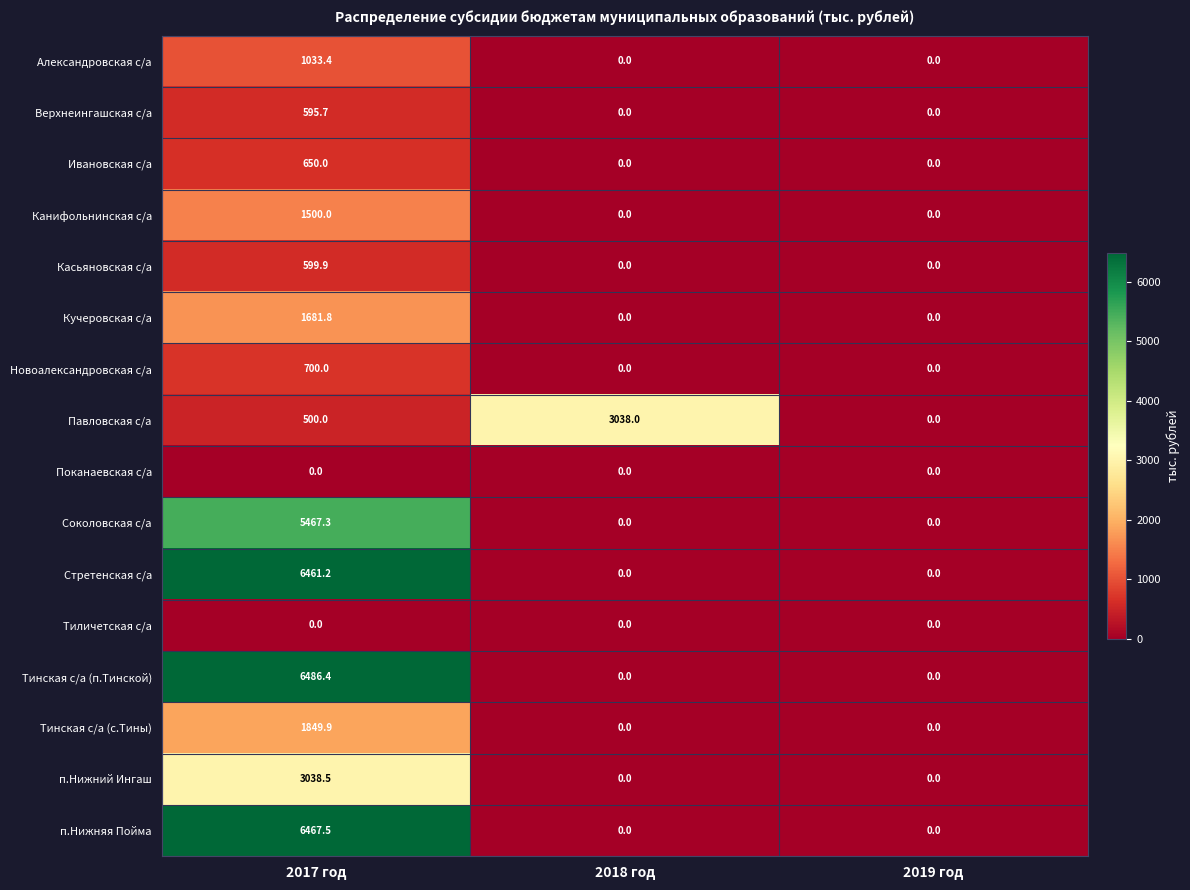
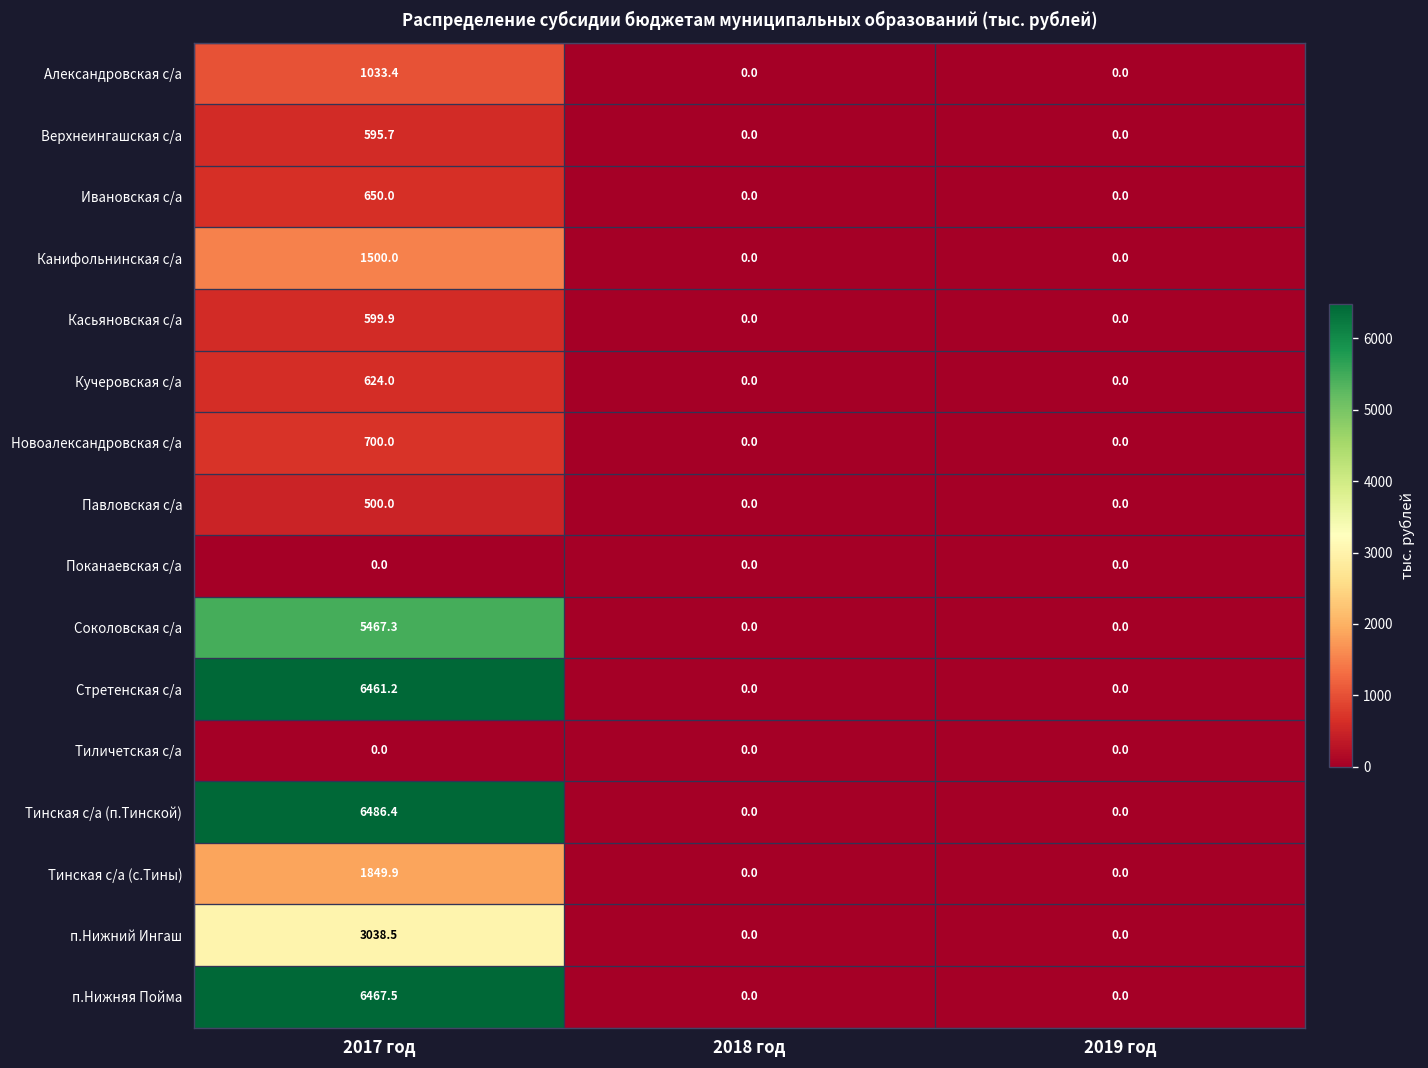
Кучеровская с/а, 2017 год: 1681.8 -> 624.0
Павловская с/а, 2018 год: 3038.0 -> 0.0
